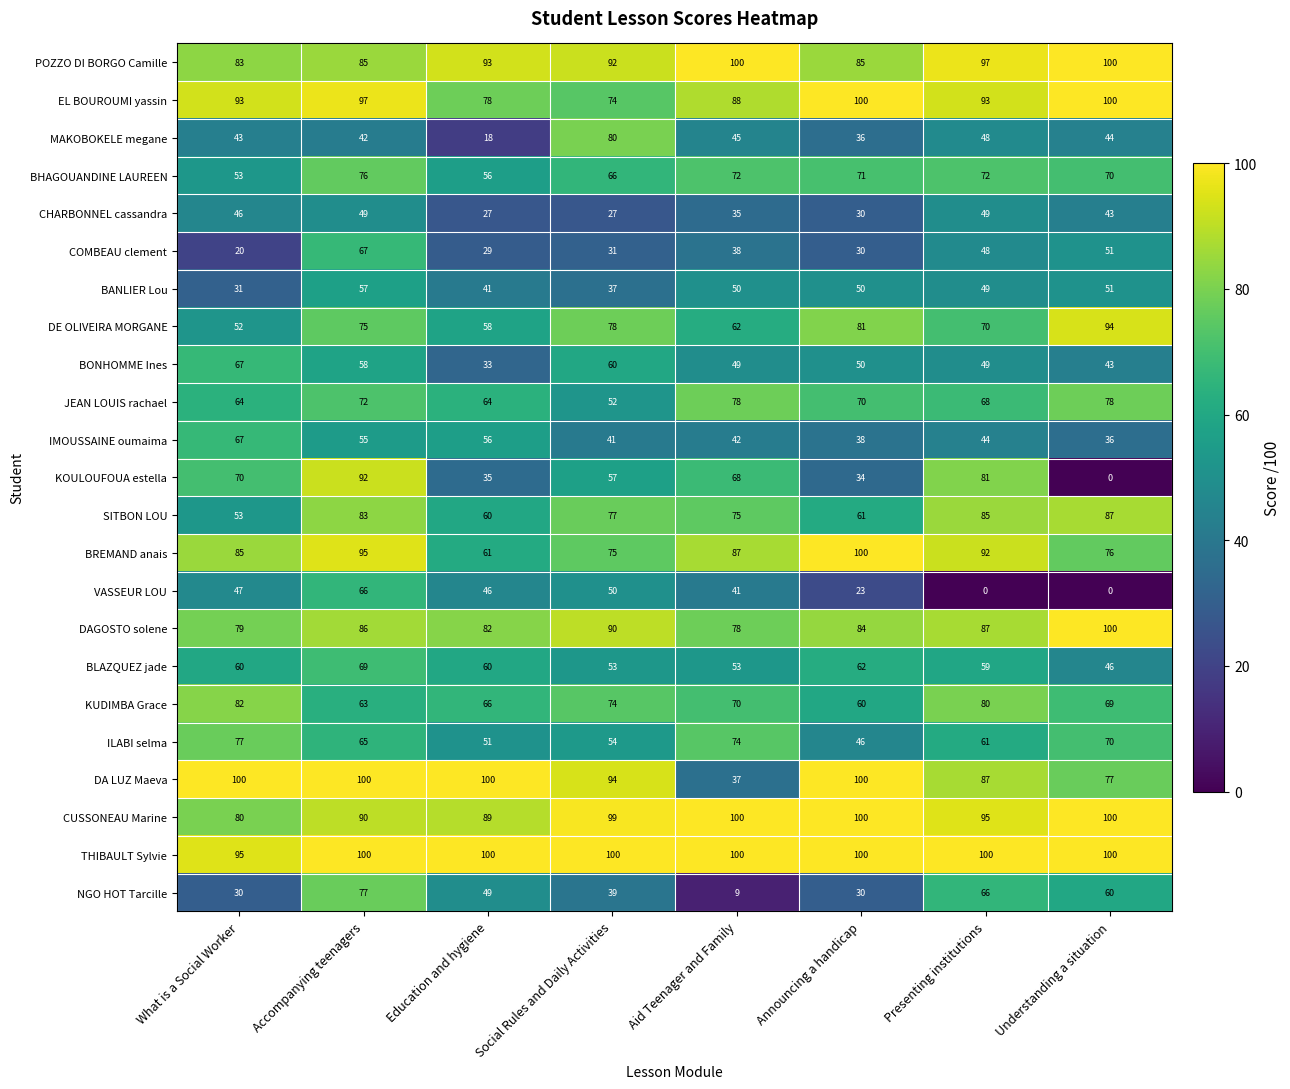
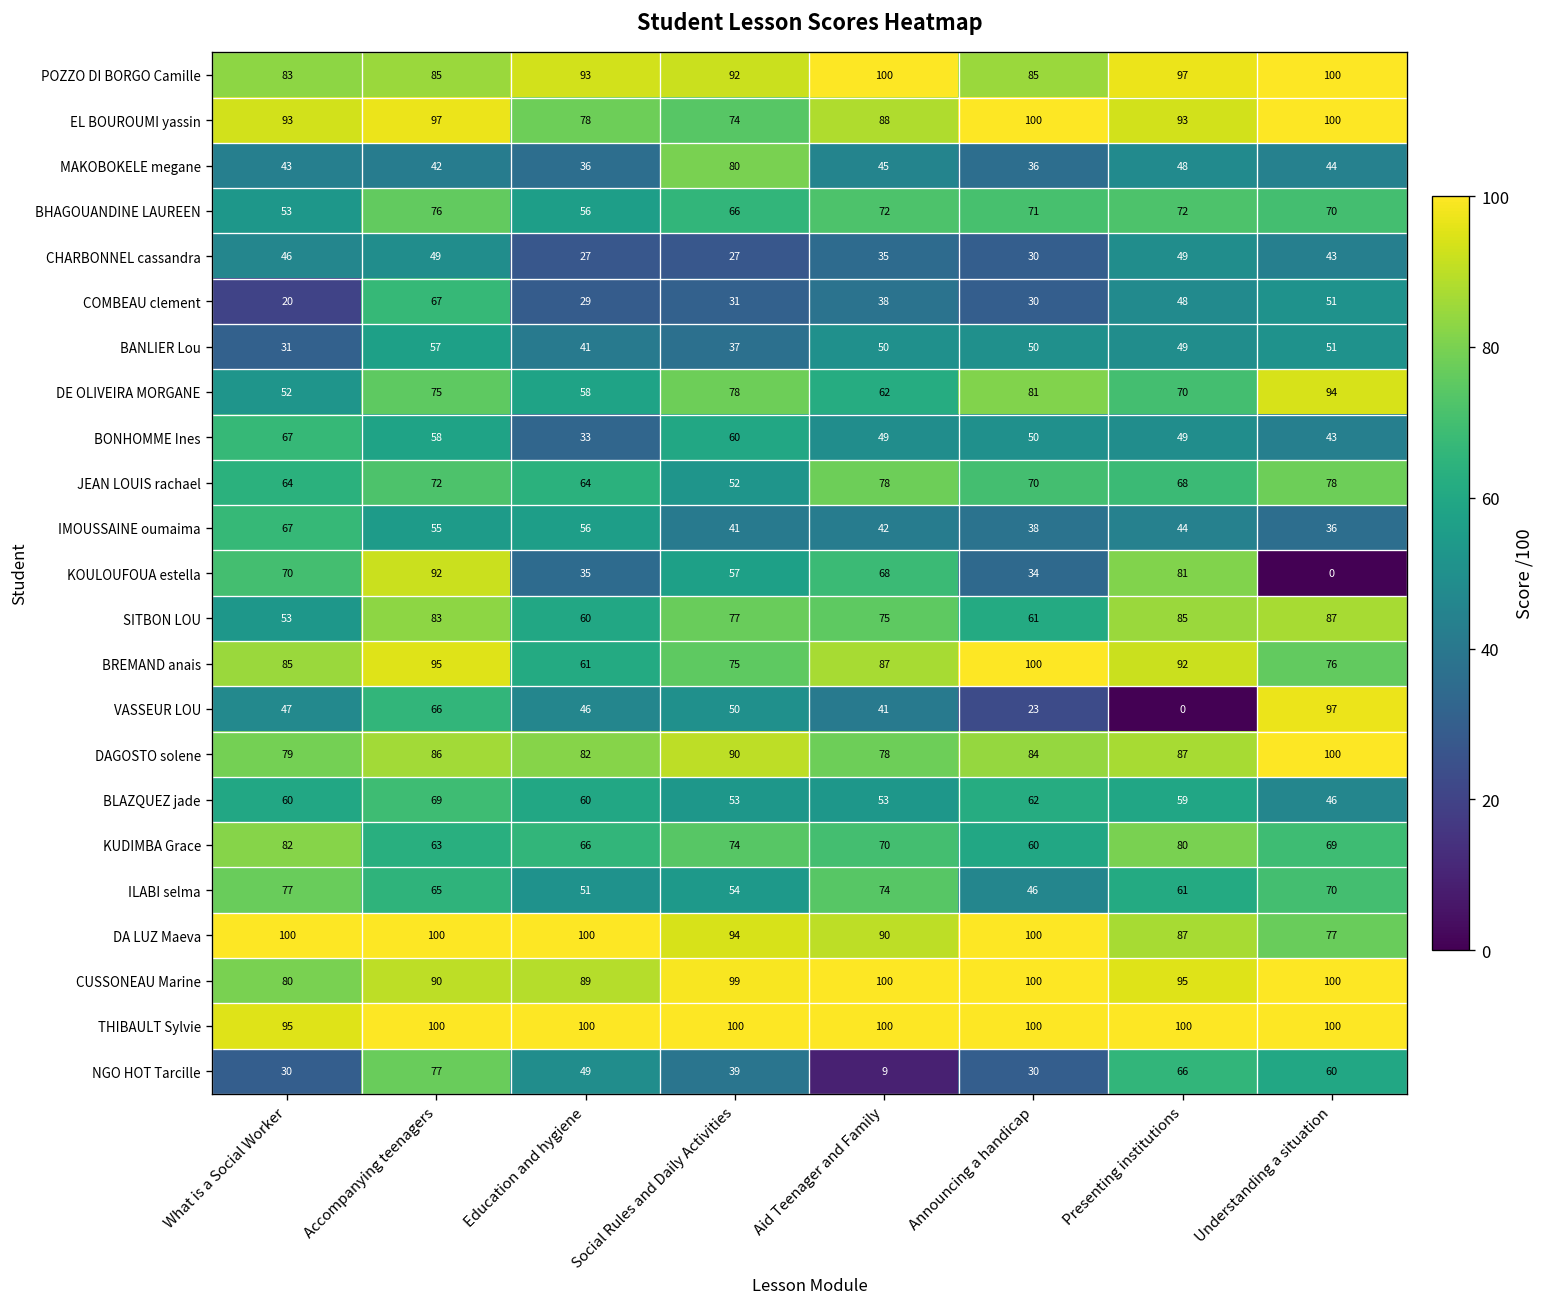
MAKOBOKELE megane, Education and hygiene: 18 -> 36
VASSEUR LOU, Understanding a situation: 0 -> 97
DA LUZ Maeva, Aid Teenager and Family: 37 -> 90
